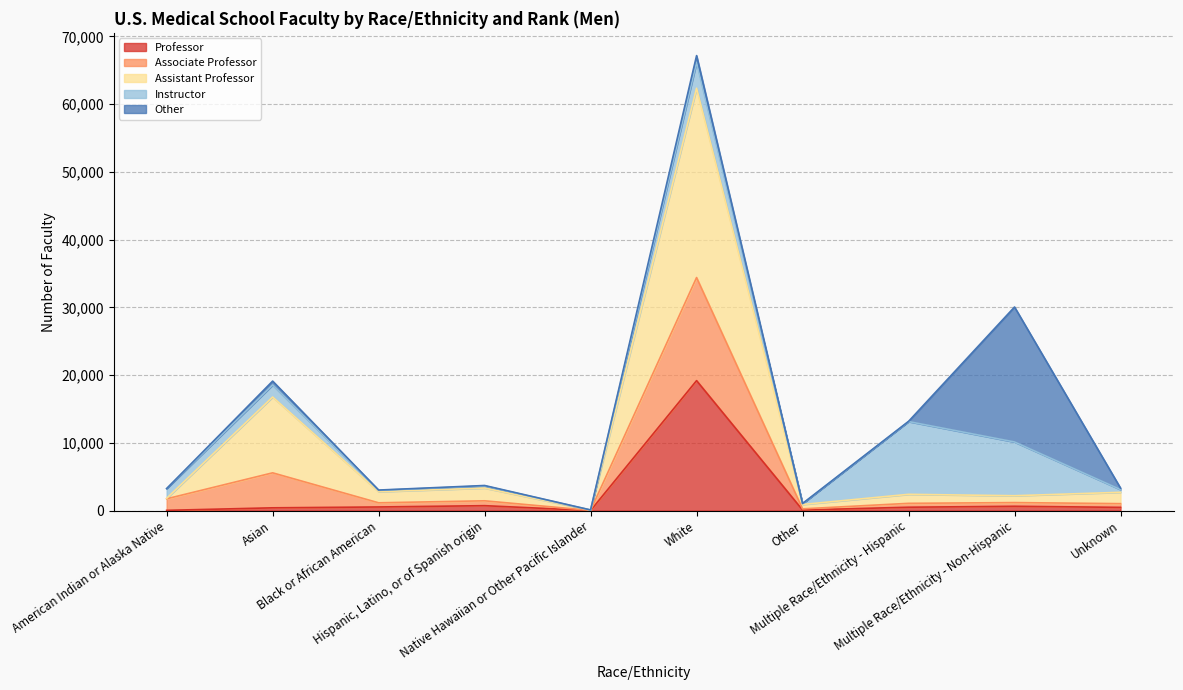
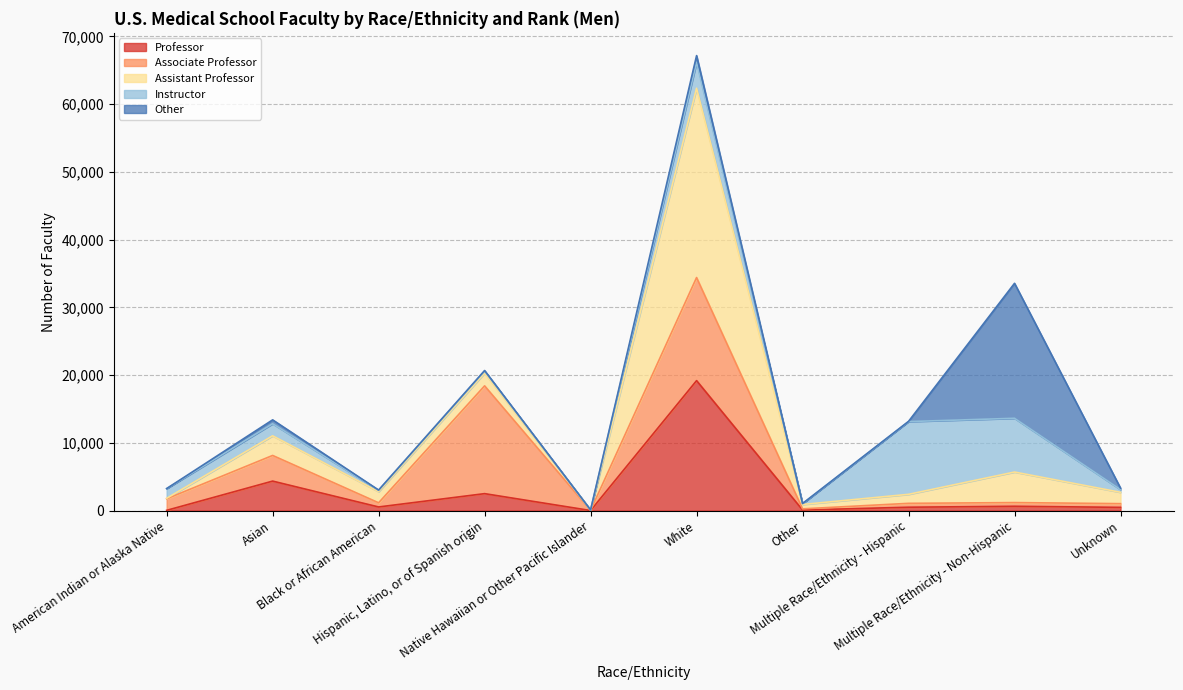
Professor, Asian: 0 -> 4,000
Associate Professor, Asian: 5,000 -> 4,000
Assistant Professor, Asian: 11,000 -> 3,000
Professor, Hispanic, Latino, or of Spanish origin: 1,000 -> 3,000
Associate Professor, Hispanic, Latino, or of Spanish origin: 1,000 -> 16,000
Assistant Professor, Multiple Race/Ethnicity - Non-Hispanic: 1,000 -> 5,000
